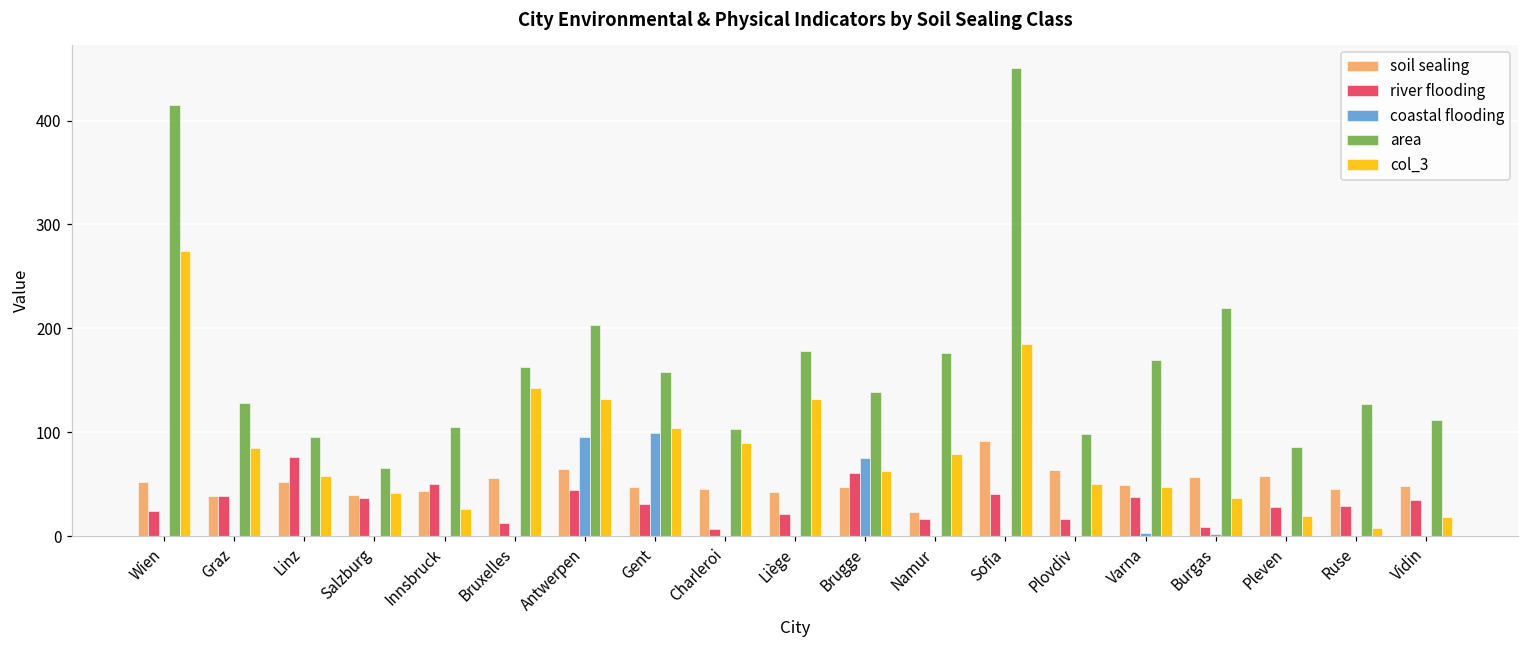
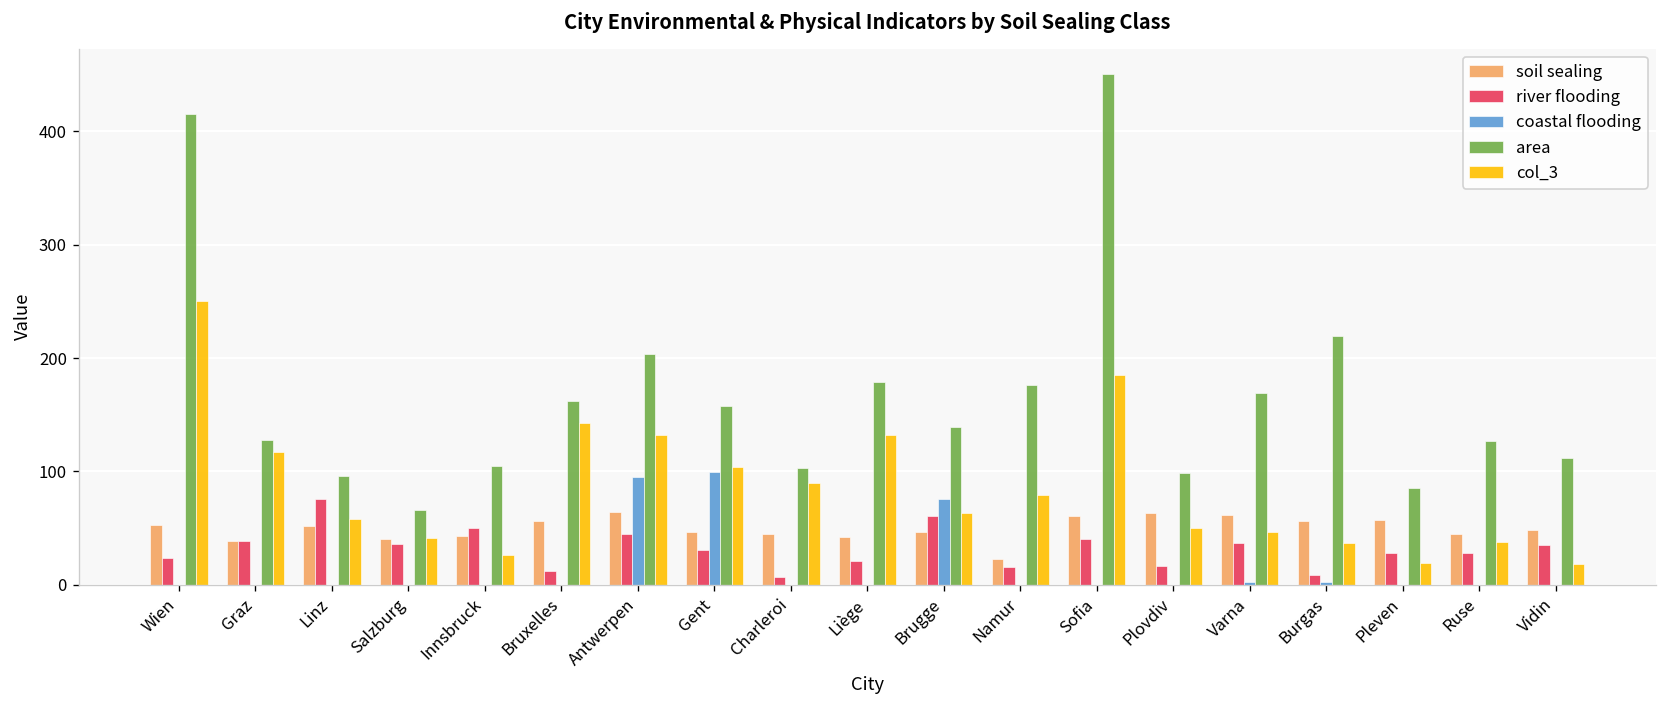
col_3, Wien: 270 -> 250
col_3, Graz: 90 -> 120
soil sealing, Sofia: 90 -> 60
soil sealing, Varna: 50 -> 60
col_3, Ruse: 10 -> 40
